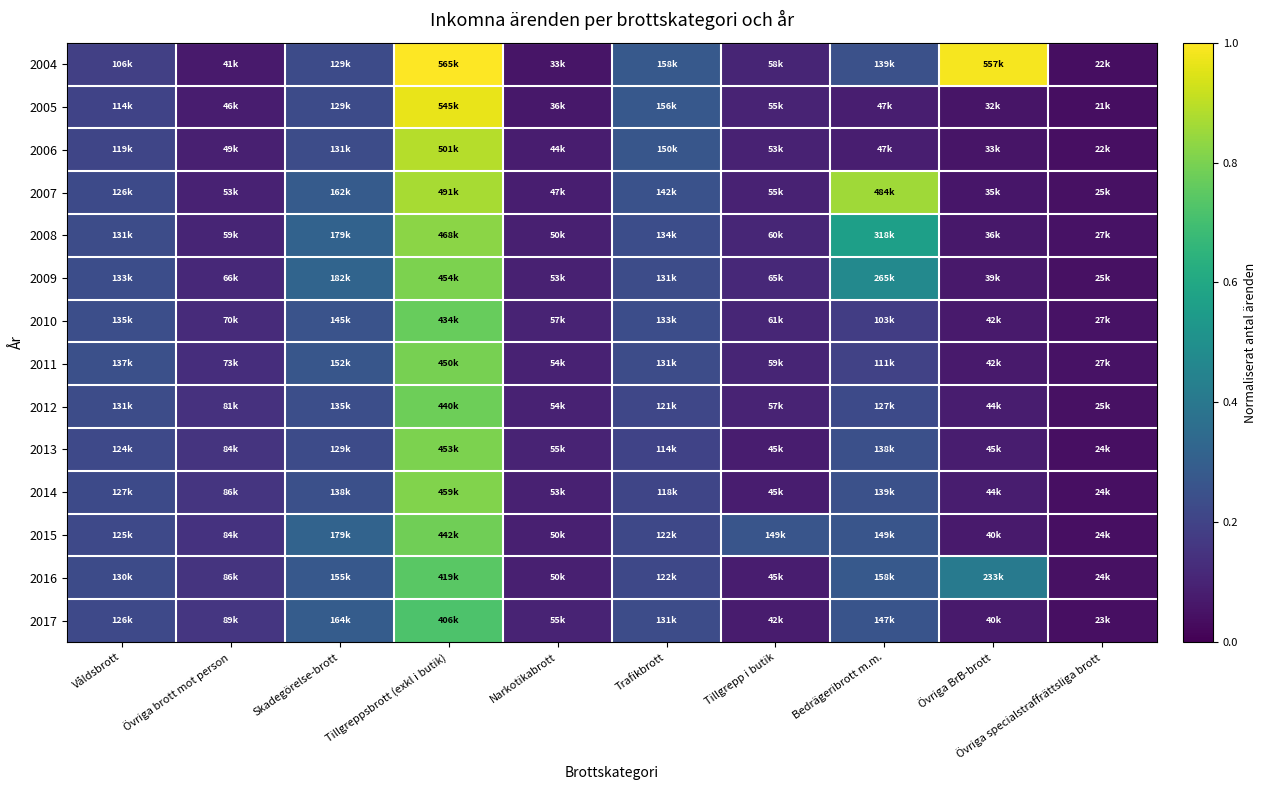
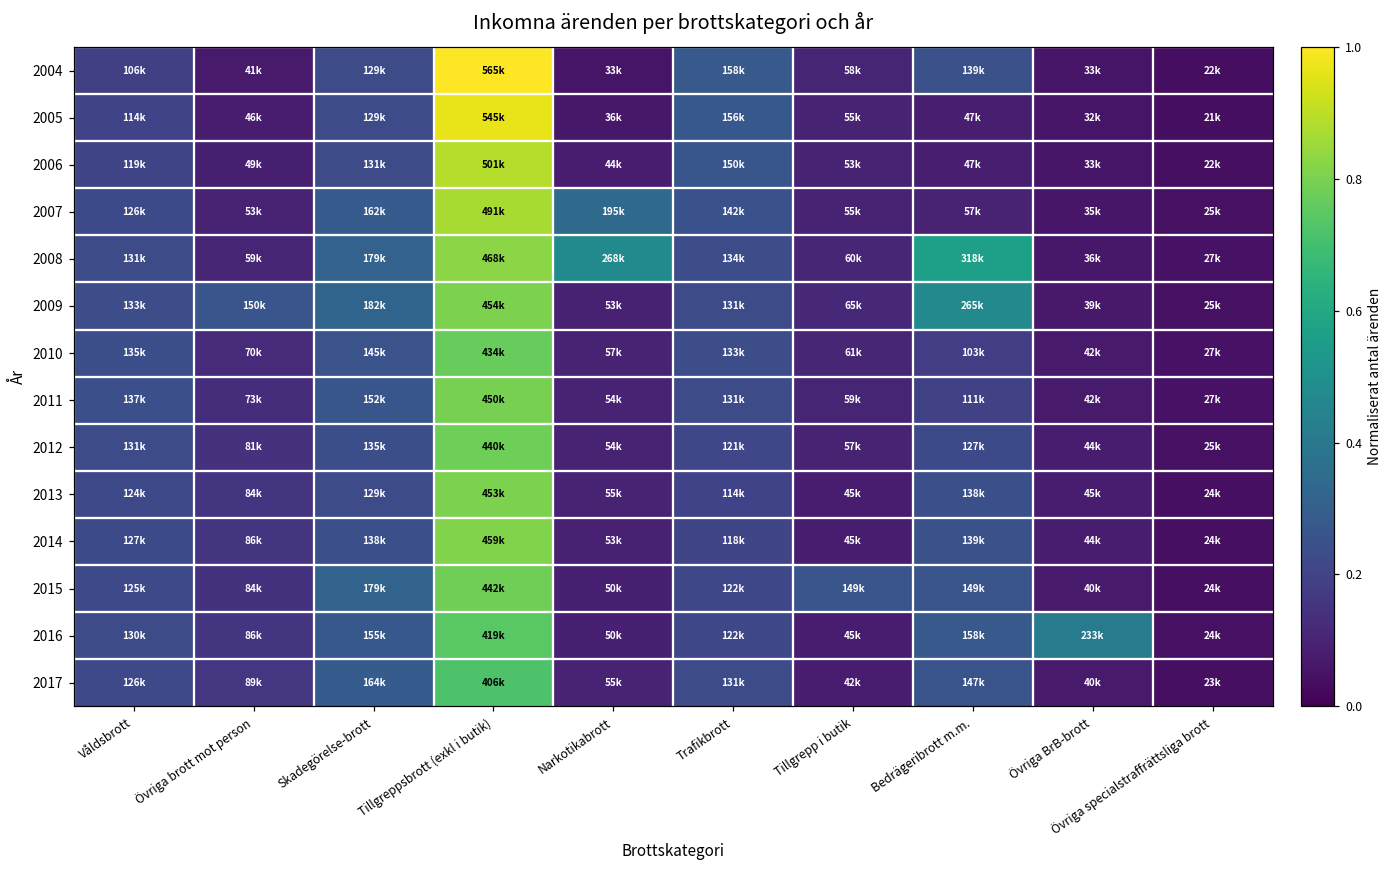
2004, Övriga BrB-brott: 557k -> 33k
2007, Narkotikabrott: 47k -> 195k
2007, Bedrägeribrott m.m.: 484k -> 57k
2008, Narkotikabrott: 50k -> 268k
2009, Övriga brott mot person: 66k -> 150k
